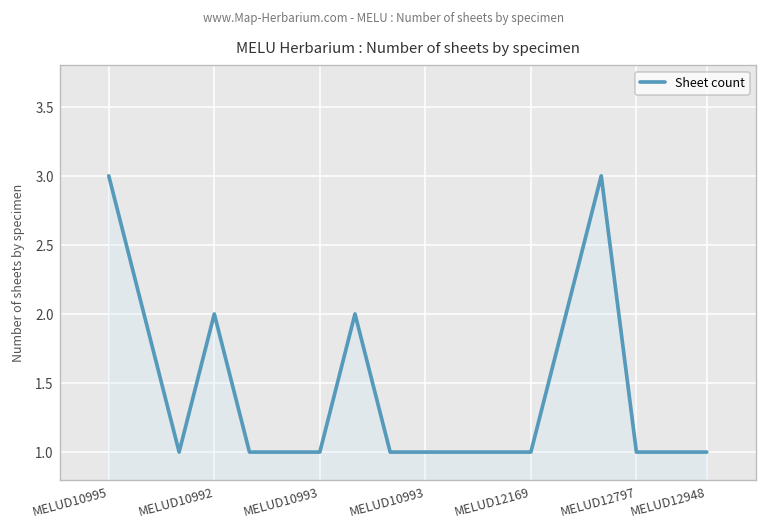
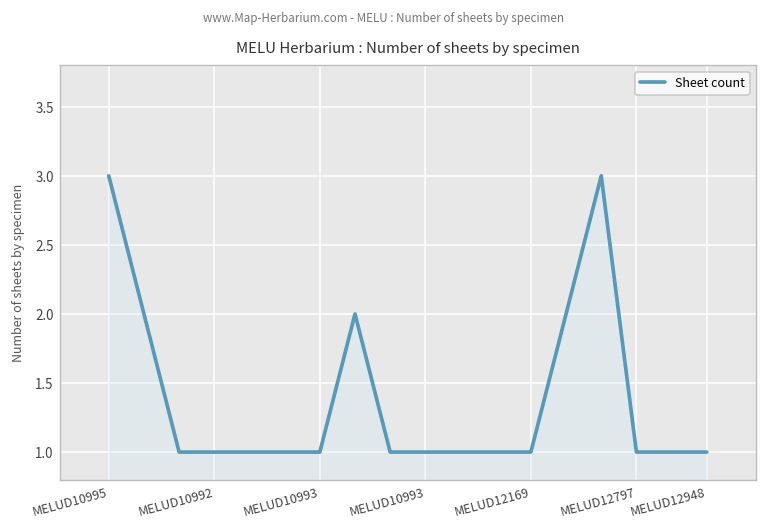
MELUD10992: 2 -> 1
